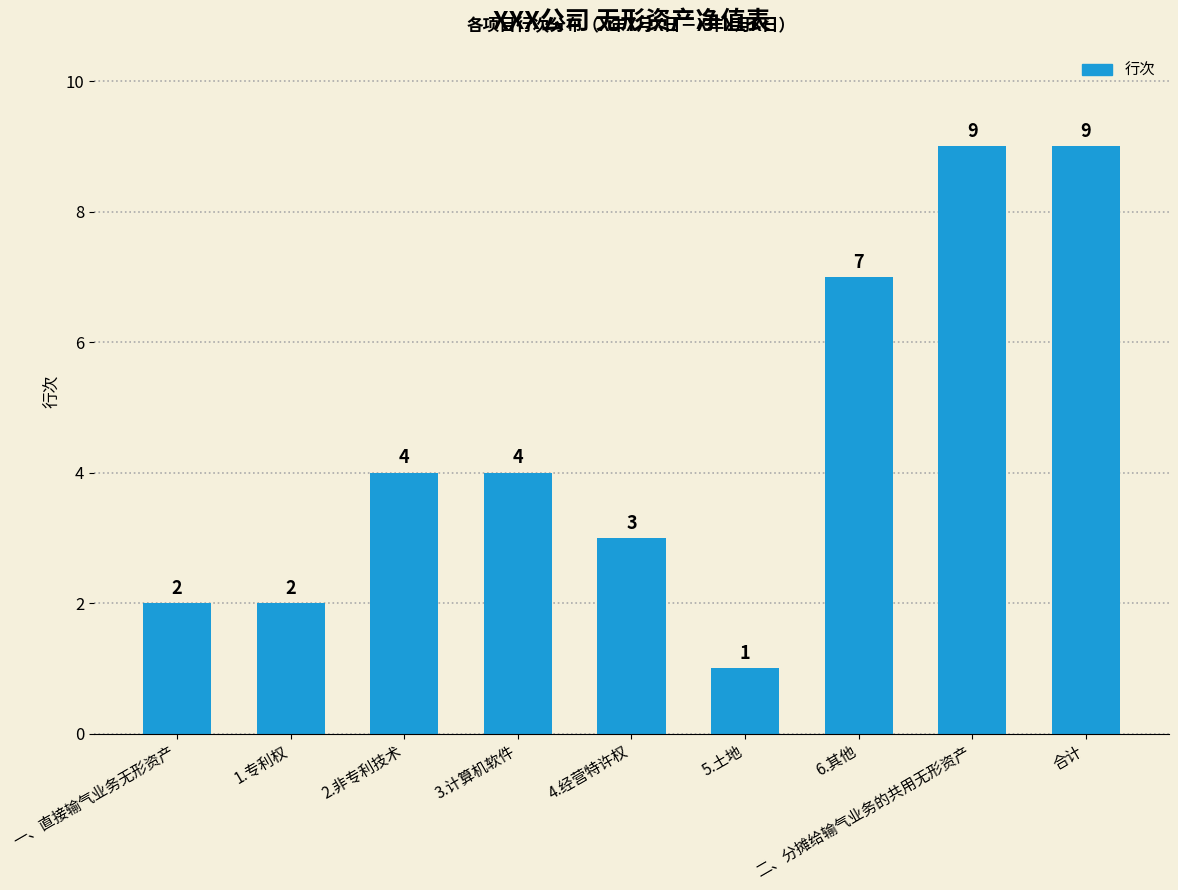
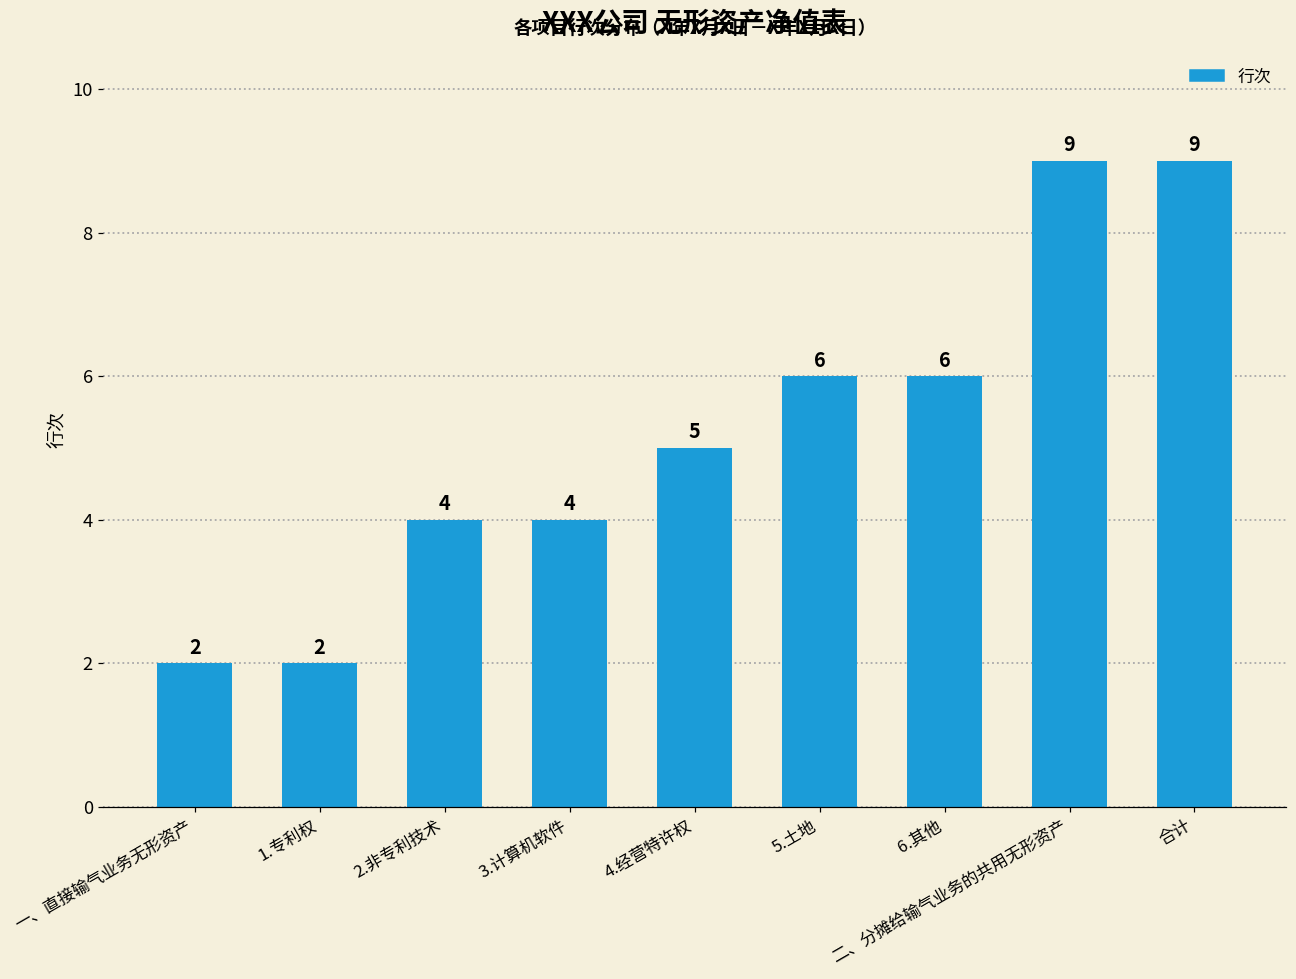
4.经营特许权: 3 -> 5
5.土地: 1 -> 6
6.其他: 7 -> 6
